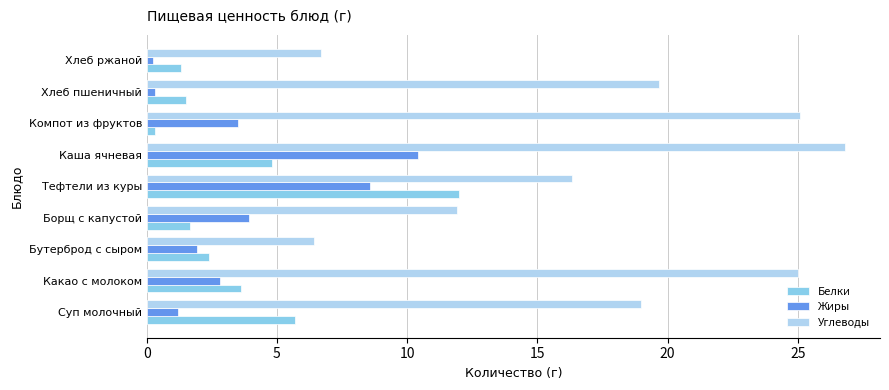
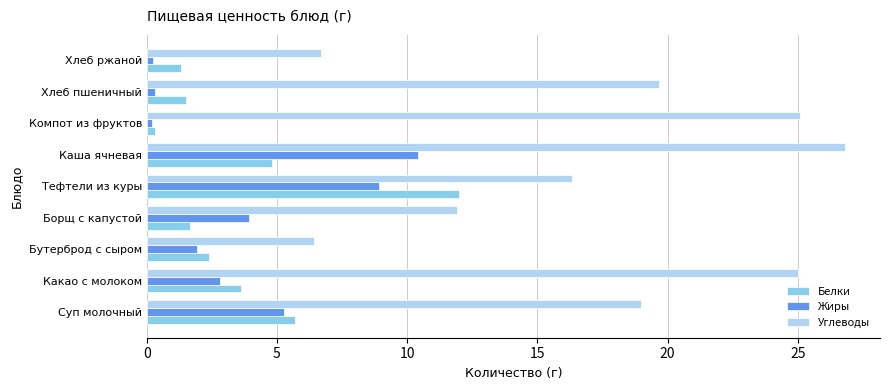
Жиры, Компот из фруктов: 3.5 -> 0.2
Жиры, Тефтели из куры: 8.6 -> 8.9
Жиры, Суп молочный: 1.2 -> 5.3
